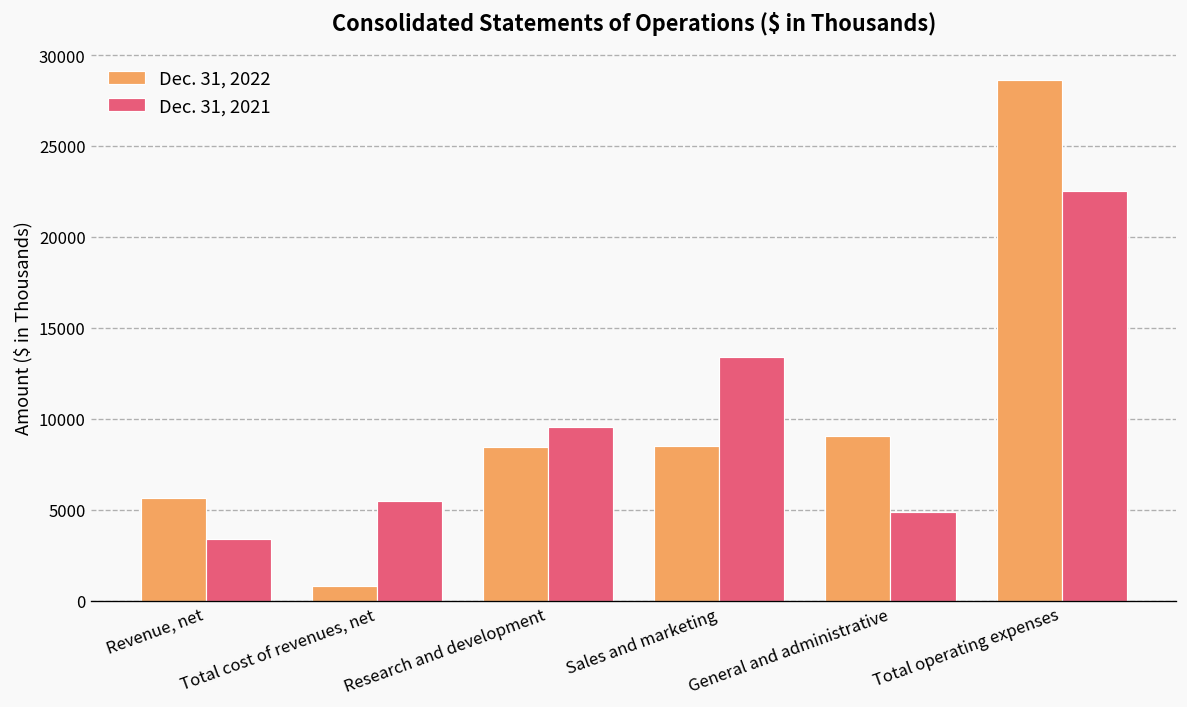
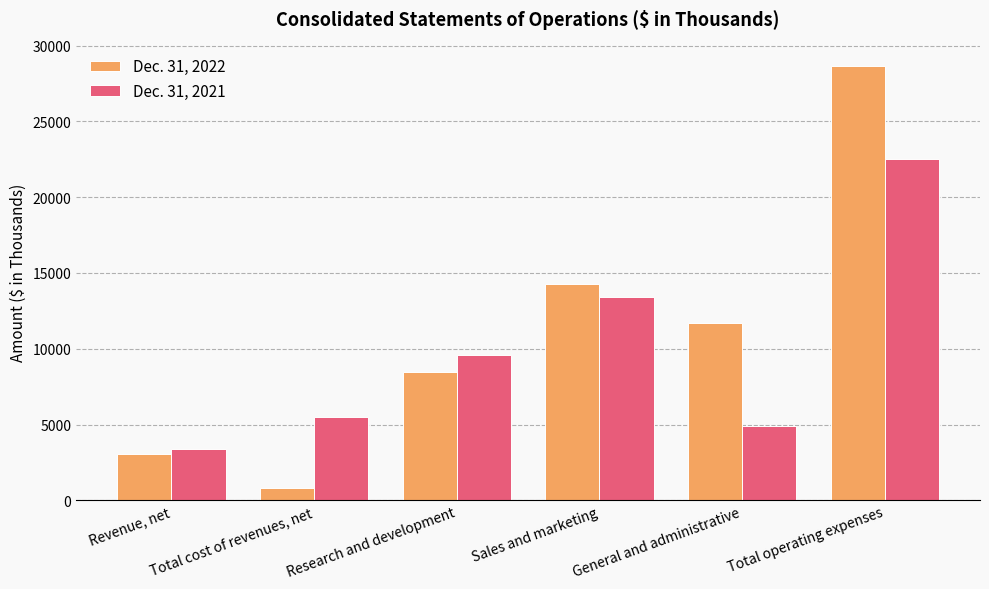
Dec. 31, 2022, Revenue, net: 5600 -> 3000
Dec. 31, 2022, Sales and marketing: 8500 -> 14300
Dec. 31, 2022, General and administrative: 9000 -> 11700
